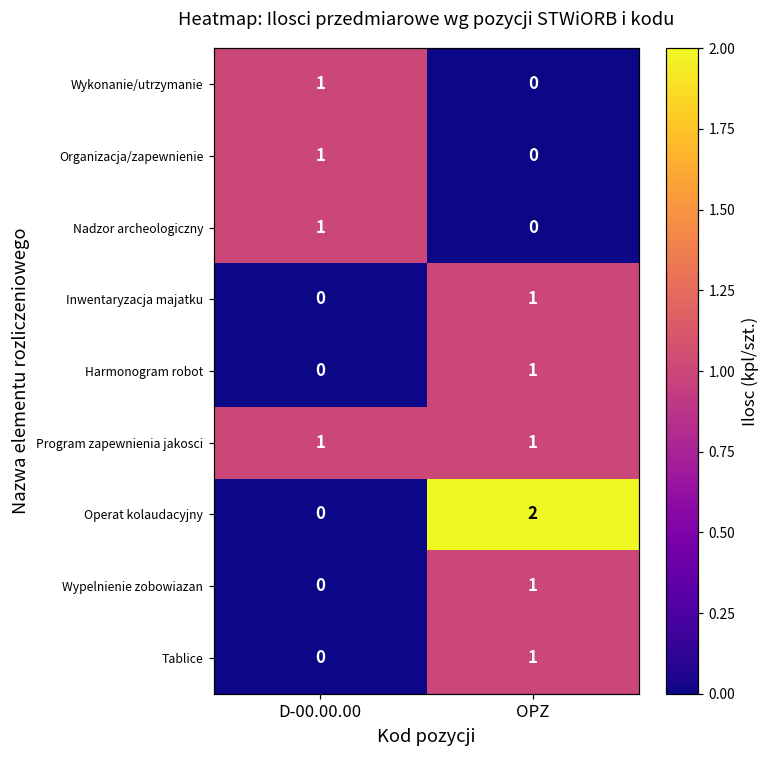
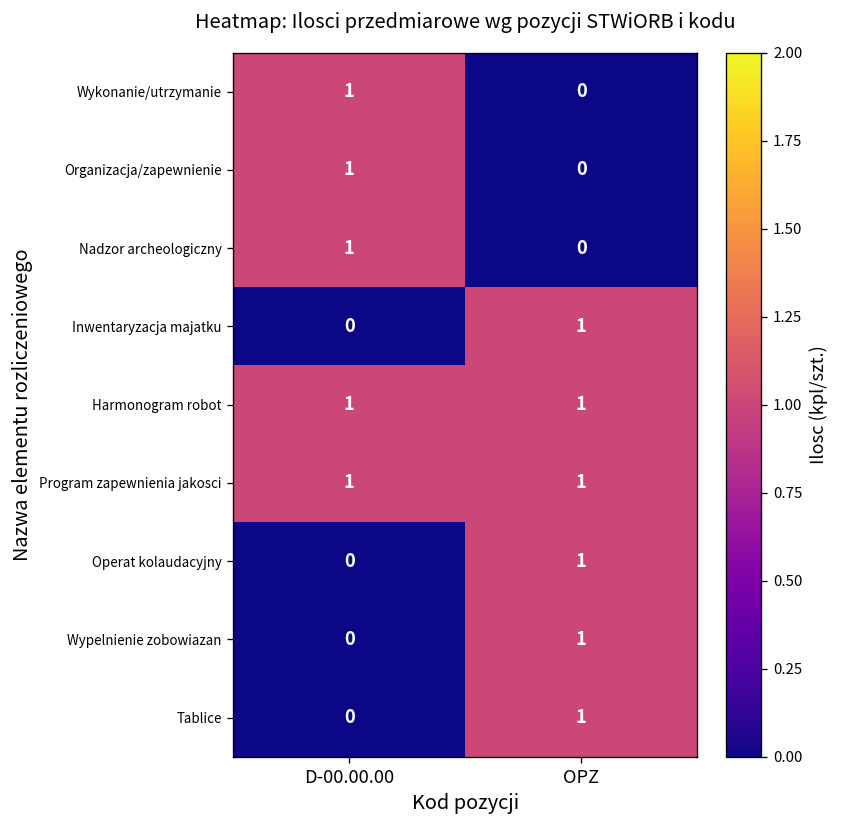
Harmonogram robot, D-00.00.00: 0 -> 1
Operat kolaudacyjny, OPZ: 2 -> 1
